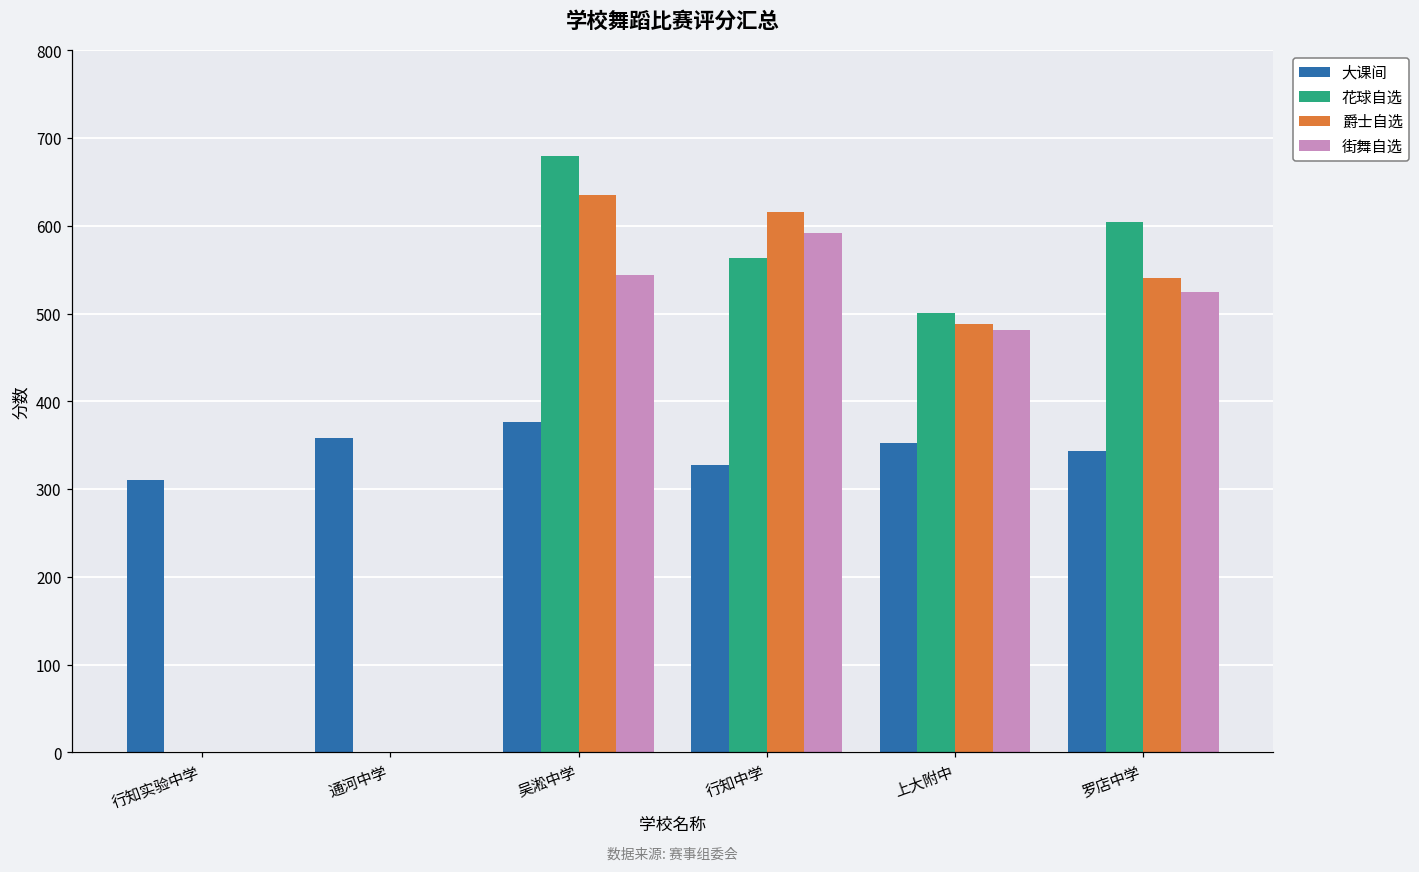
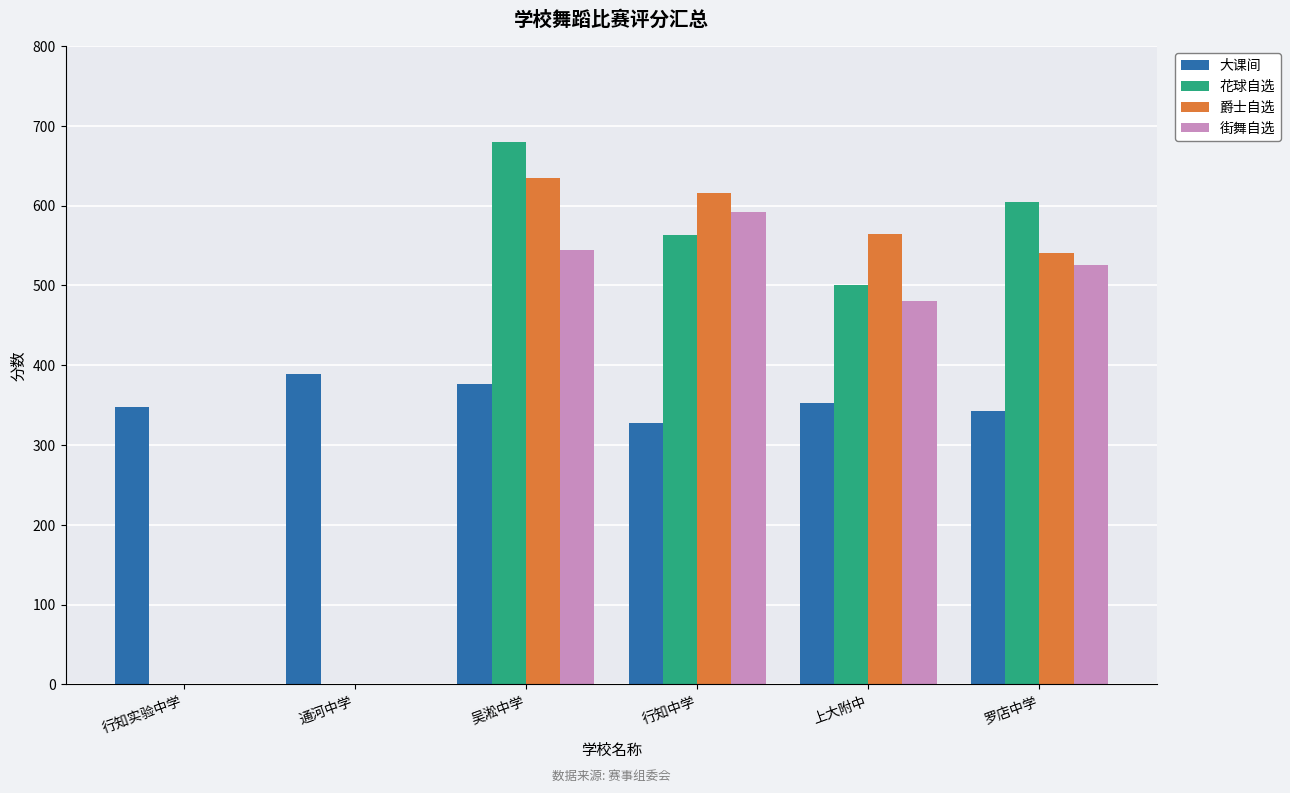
大课间, 行知实验中学: 310 -> 350
大课间, 通河中学: 360 -> 390
爵士自选, 上大附中: 490 -> 570
